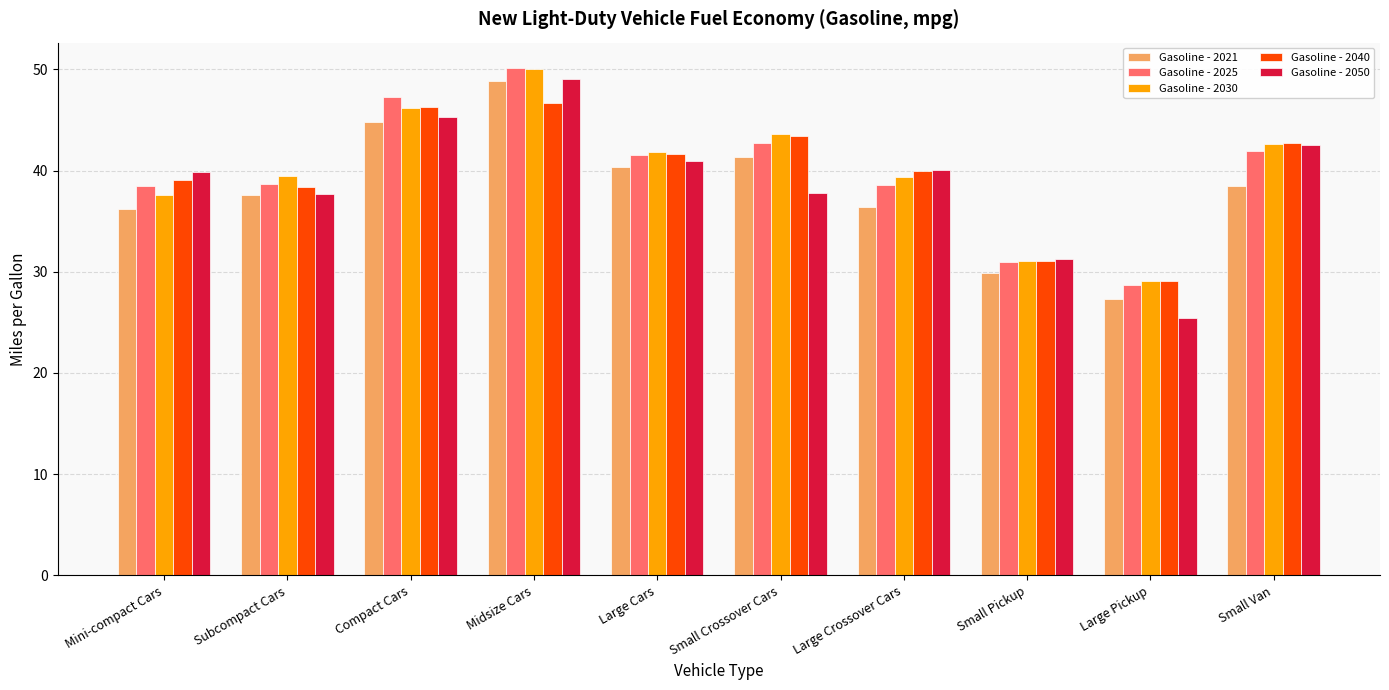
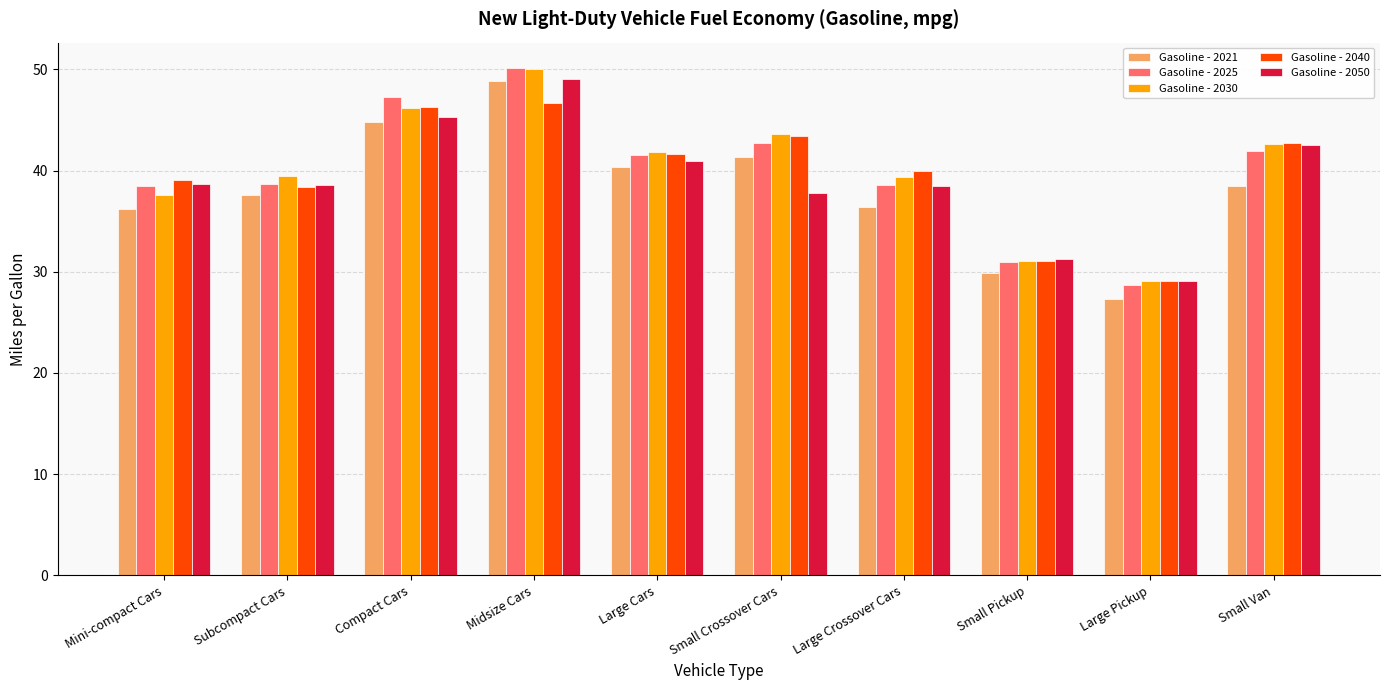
Gasoline - 2050, Mini-compact Cars: 39.9 -> 38.7
Gasoline - 2050, Subcompact Cars: 37.6 -> 38.6
Gasoline - 2050, Large Crossover Cars: 40.0 -> 38.5
Gasoline - 2050, Large Pickup: 25.4 -> 29.1
